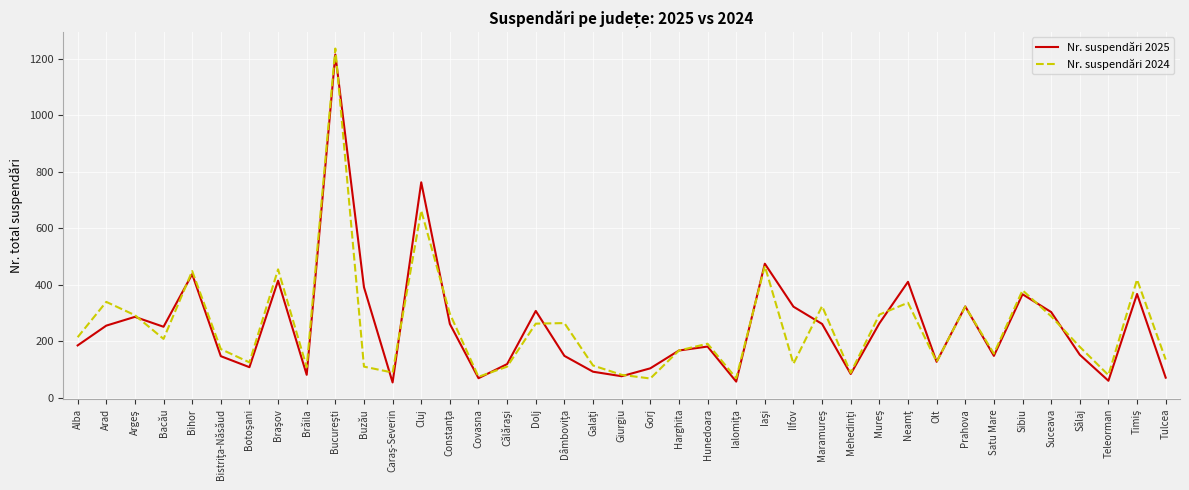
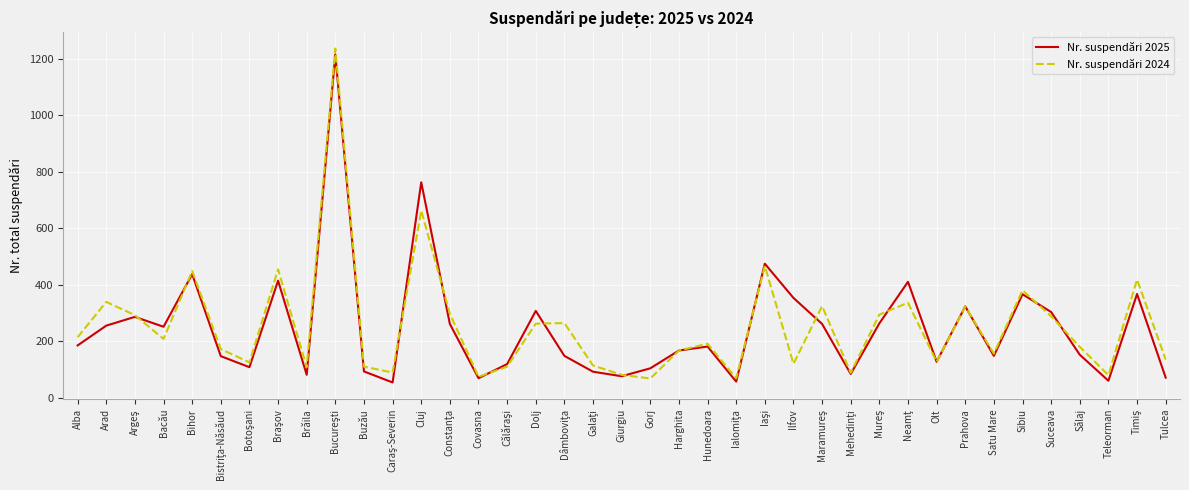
Nr. suspendări 2025, Buzău: 390 -> 90
Nr. suspendări 2025, Ilfov: 320 -> 350
